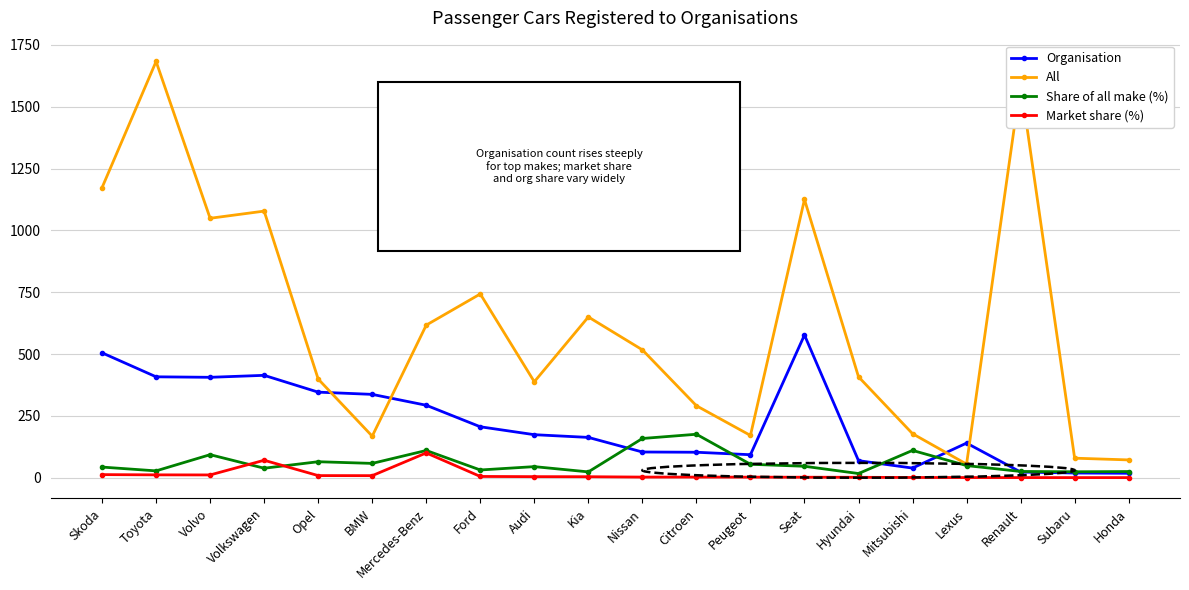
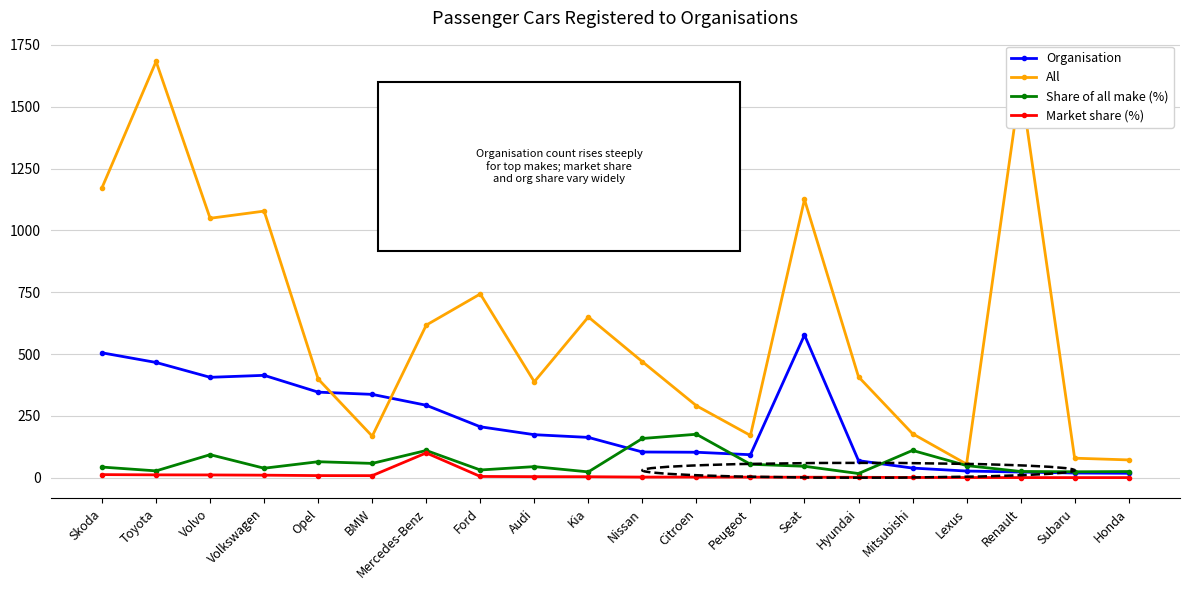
Organisation, Toyota: 410 -> 470
Market share (%), Volkswagen: 70 -> 10
All, Nissan: 520 -> 470
Organisation, Lexus: 140 -> 30
